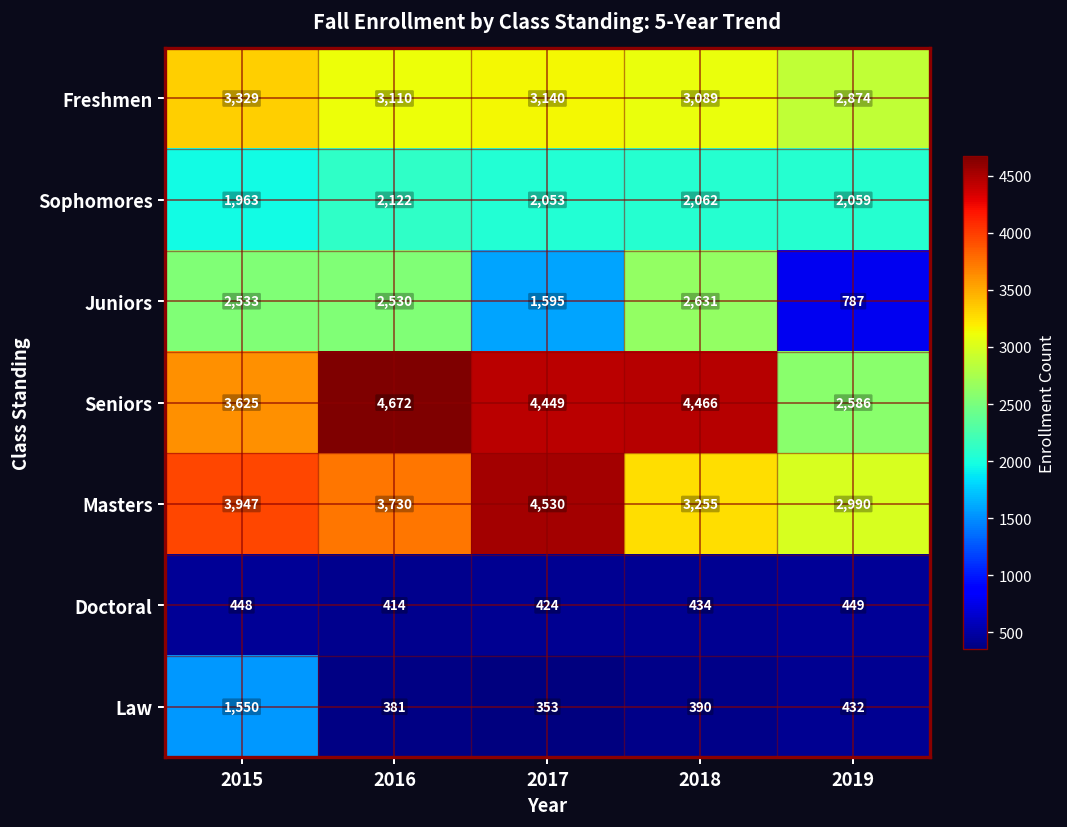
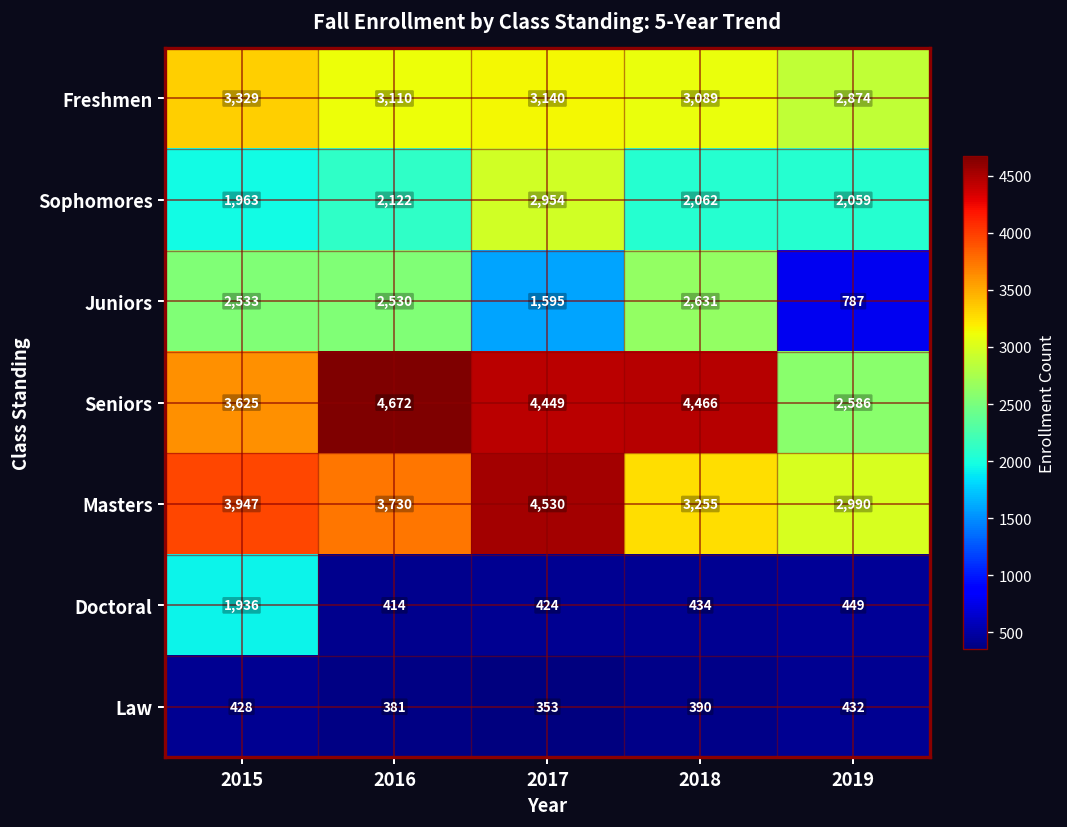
Sophomores, 2017: 2,053 -> 2,954
Doctoral, 2015: 448 -> 1,936
Law, 2015: 1,550 -> 428
